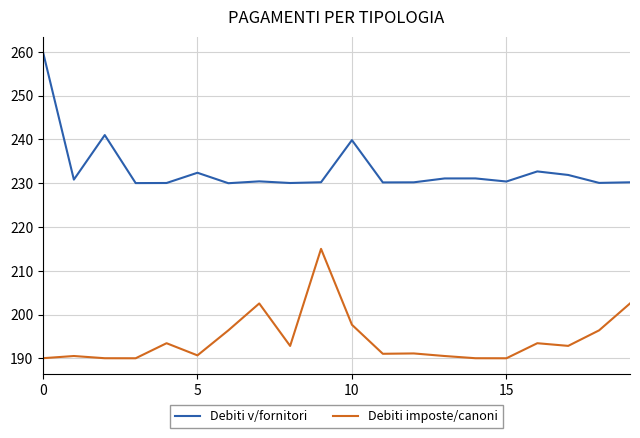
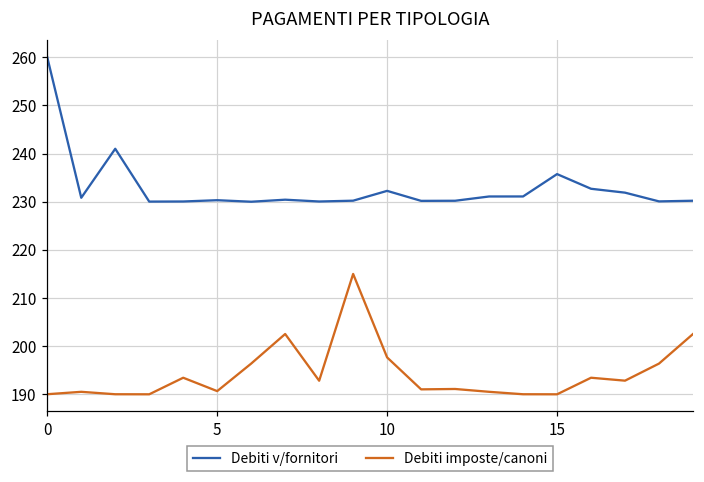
Debiti v/fornitori, 5: 232 -> 230
Debiti v/fornitori, 10: 240 -> 232
Debiti v/fornitori, 15: 230 -> 236
